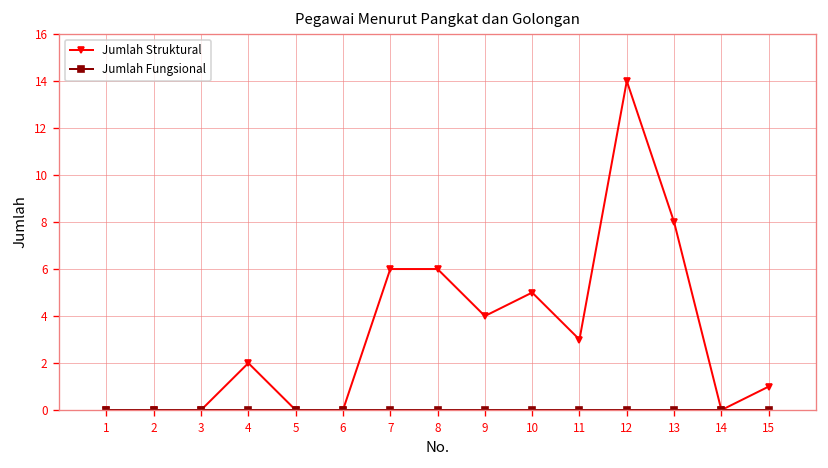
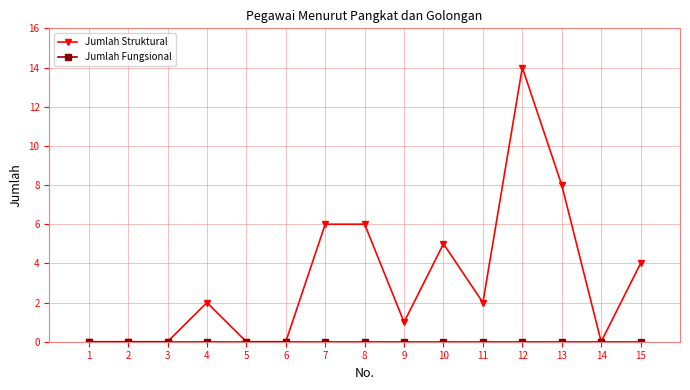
Jumlah Struktural, 9: 4 -> 1
Jumlah Struktural, 11: 3 -> 2
Jumlah Struktural, 15: 1 -> 4
